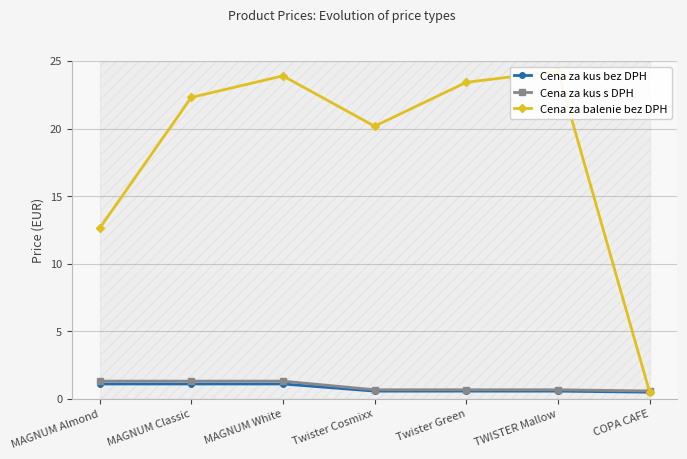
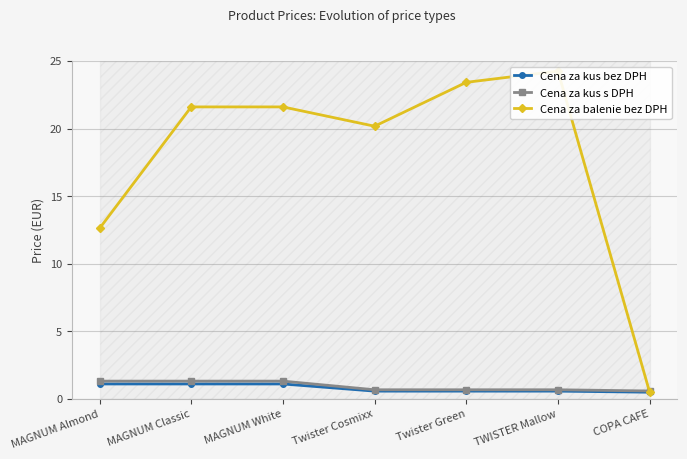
Cena za balenie bez DPH, MAGNUM Classic: 22.3 -> 21.6
Cena za balenie bez DPH, MAGNUM White: 23.9 -> 21.6
